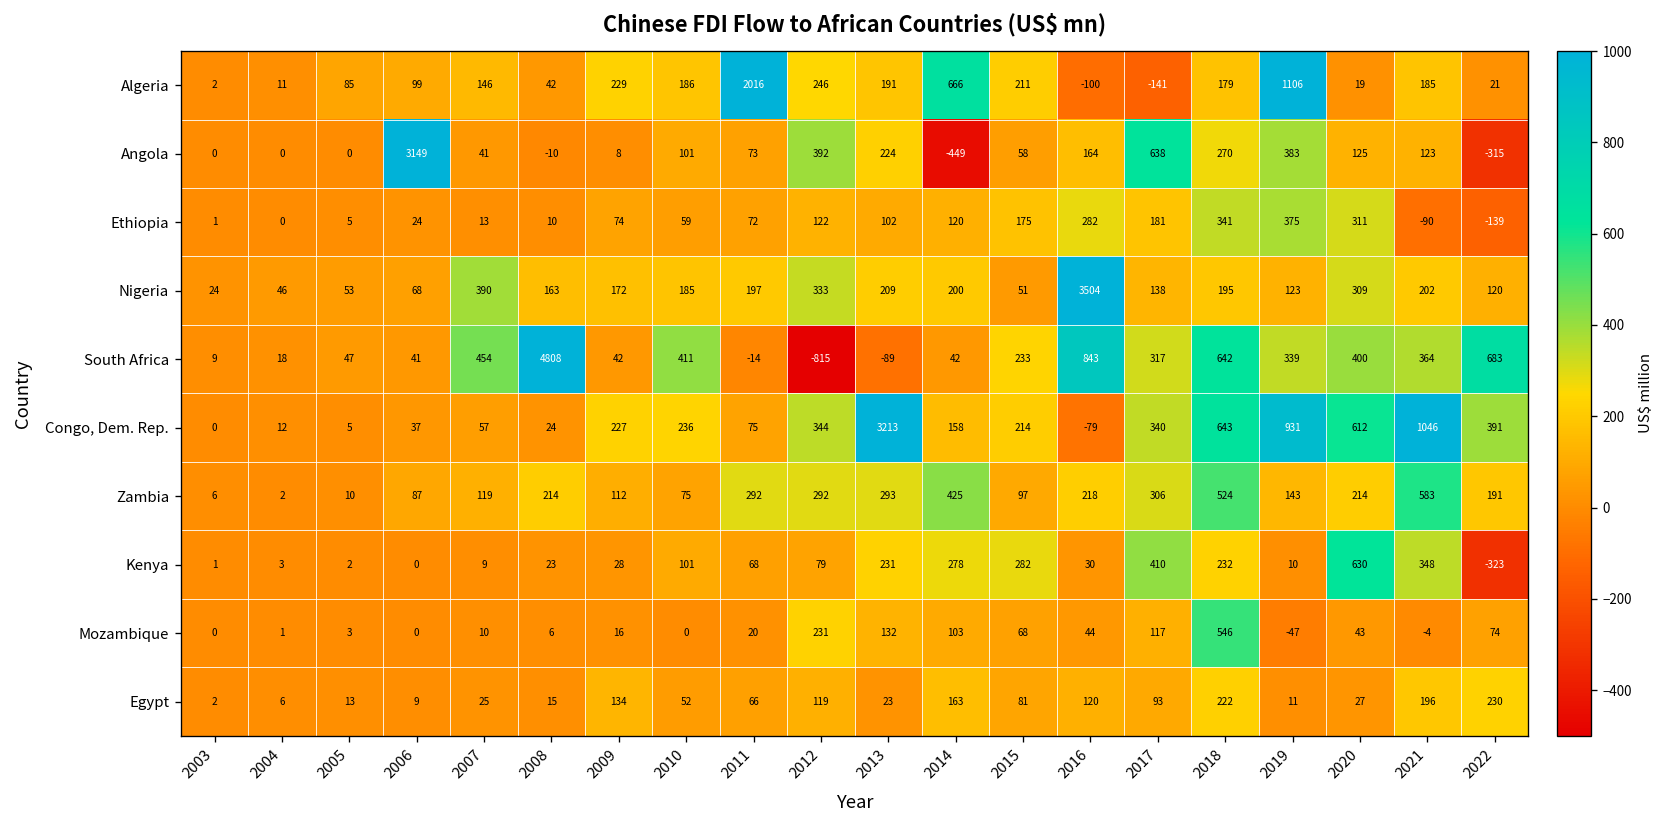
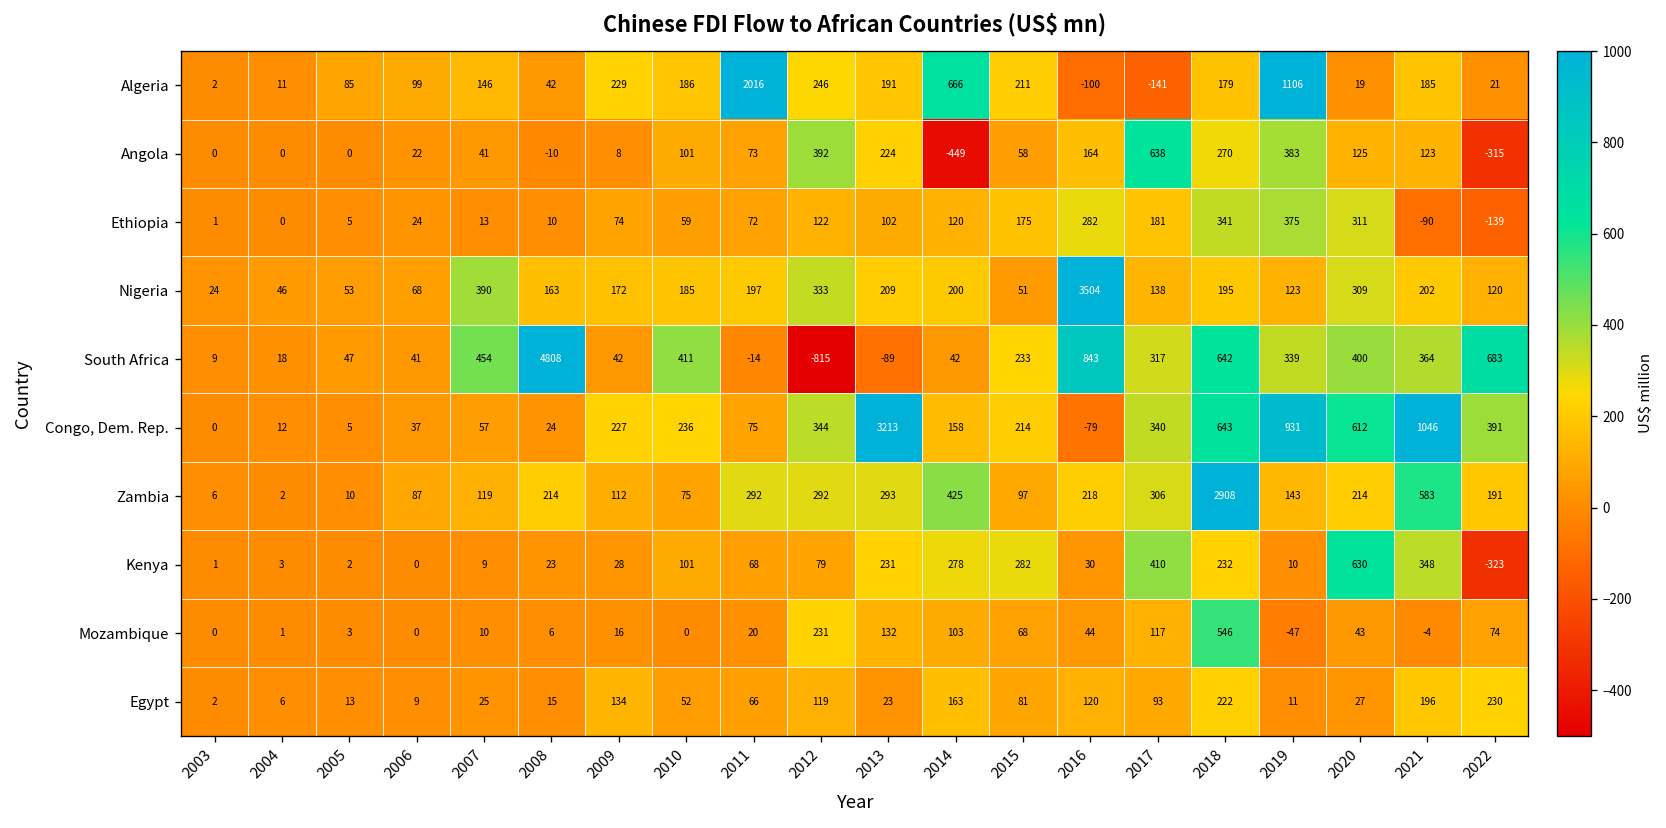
Angola, 2006: 3149 -> 22
Zambia, 2018: 524 -> 2908
